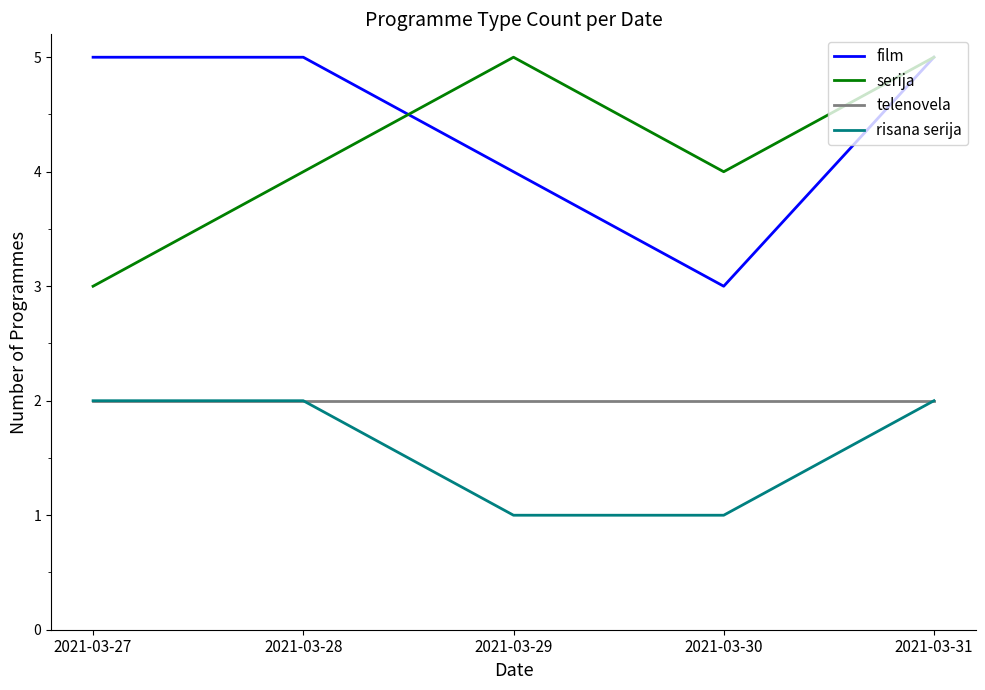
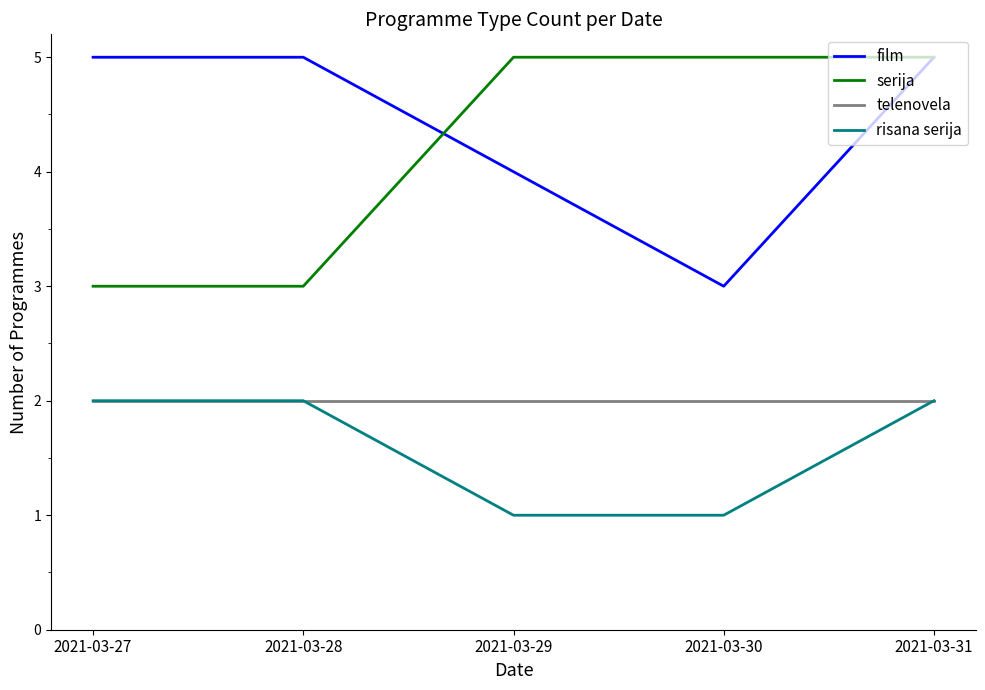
serija, 2021-03-28: 4 -> 3
serija, 2021-03-30: 4 -> 5
